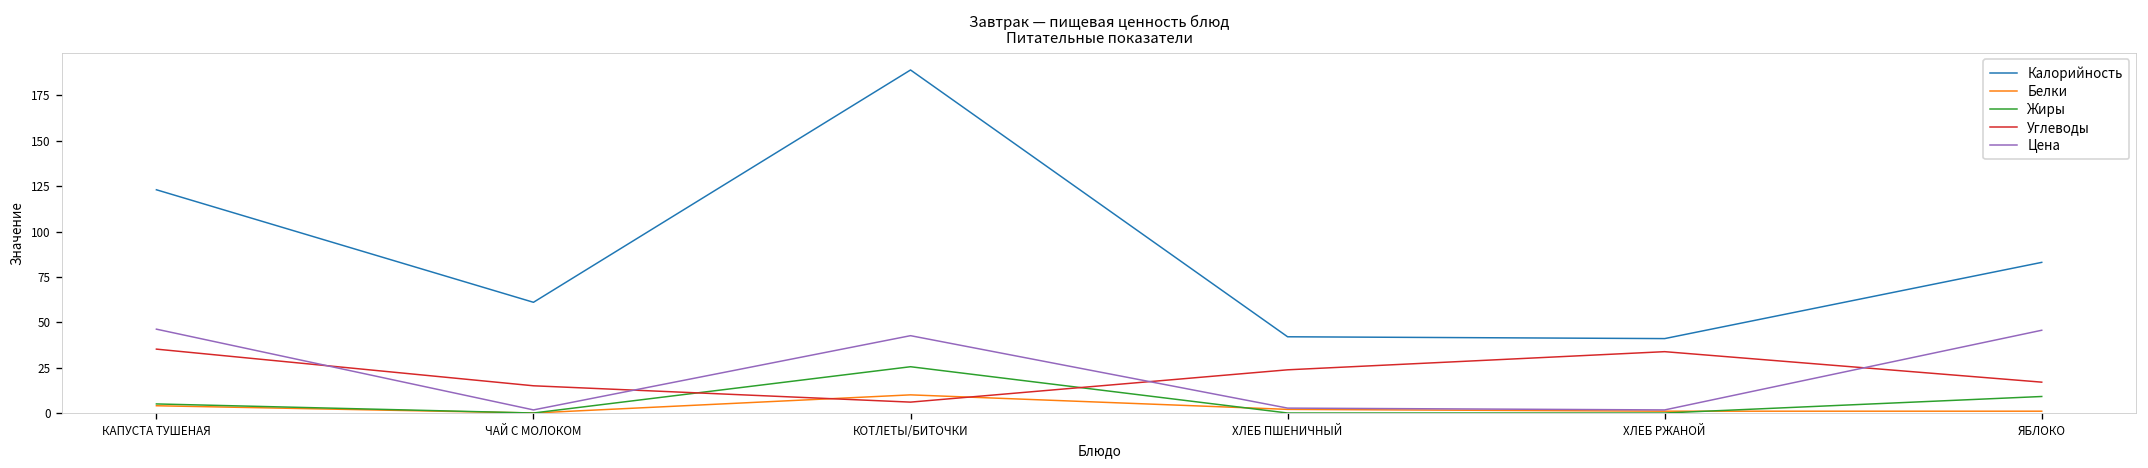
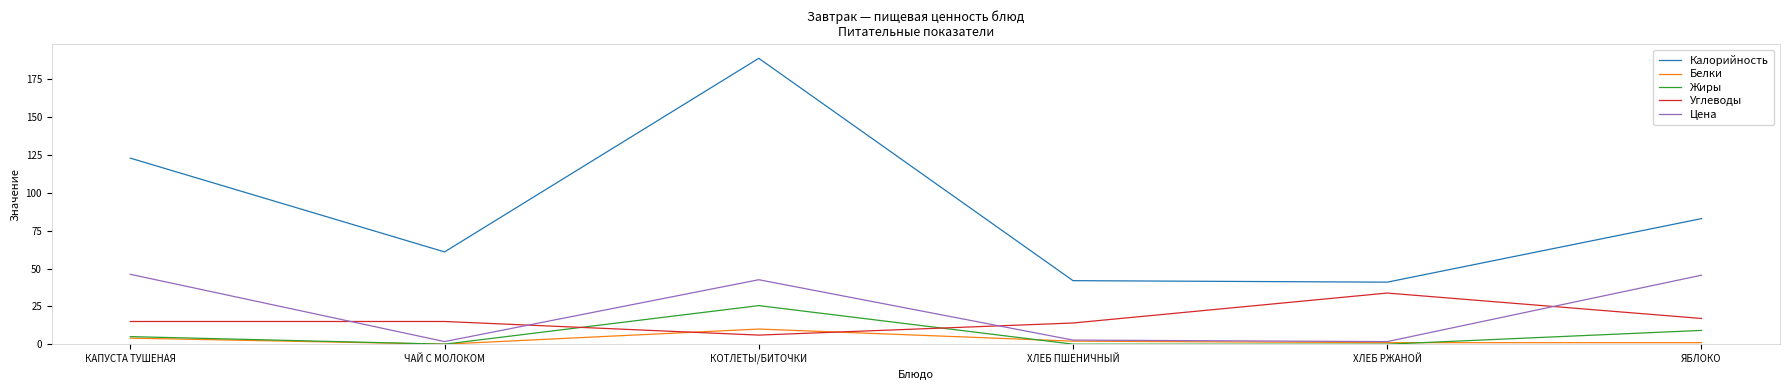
Углеводы, КАПУСТА ТУШЕНАЯ: 35 -> 15
Углеводы, ХЛЕБ ПШЕНИЧНЫЙ: 24 -> 14
